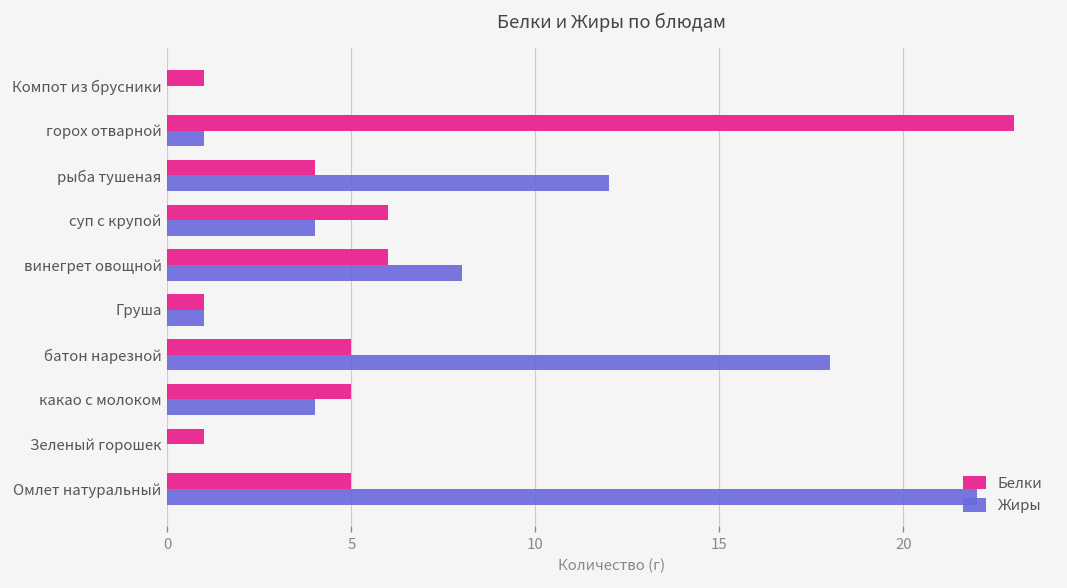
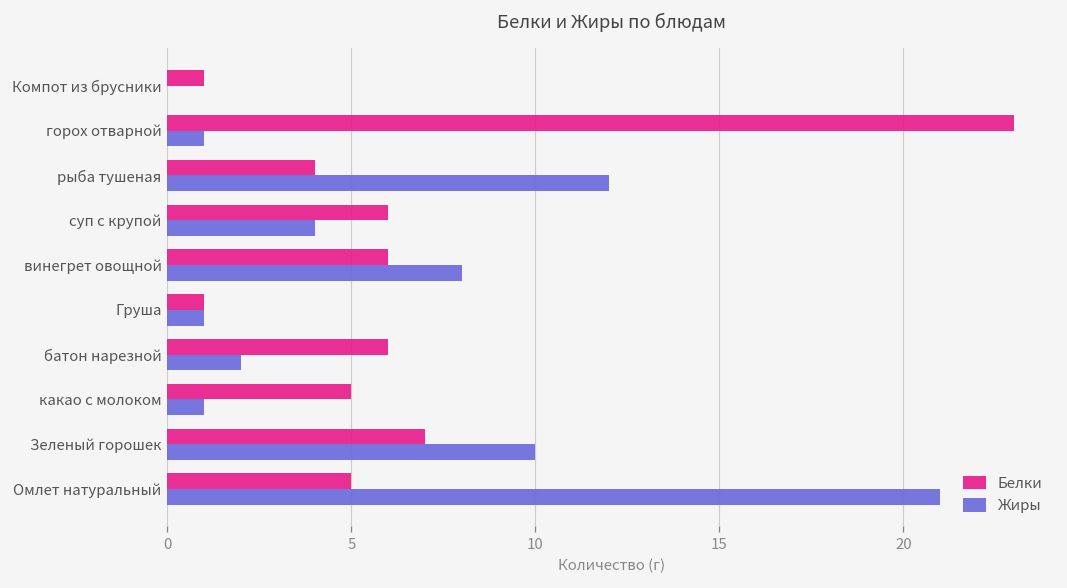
Белки, батон нарезной: 5 -> 6
Жиры, батон нарезной: 18 -> 2
Жиры, какао с молоком: 4 -> 1
Белки, Зеленый горошек: 1 -> 7
Жиры, Зеленый горошек: 0 -> 10
Жиры, Омлет натуральный: 22 -> 21
